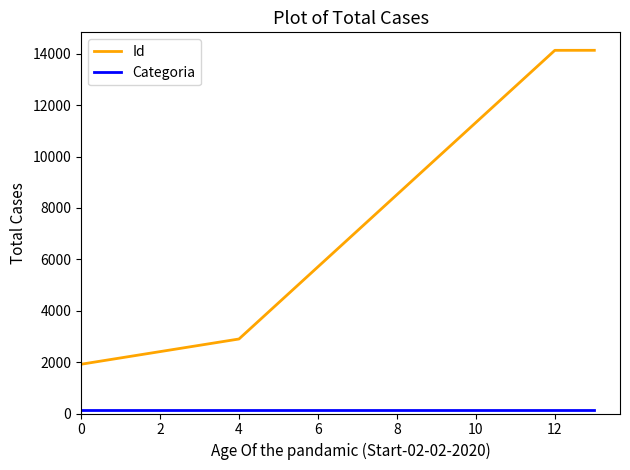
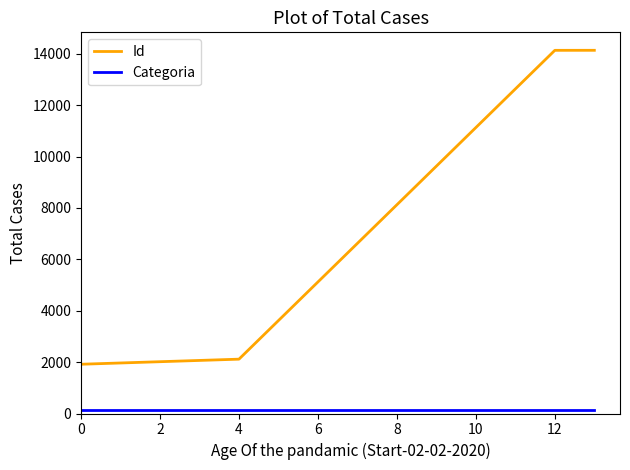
Id, 4: 2900 -> 2100
